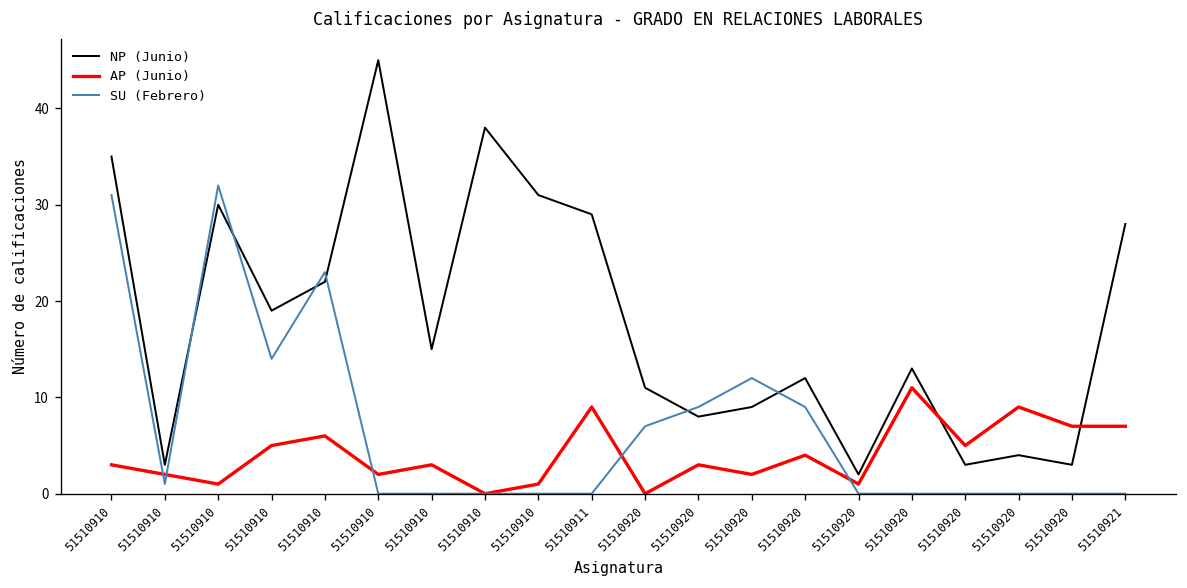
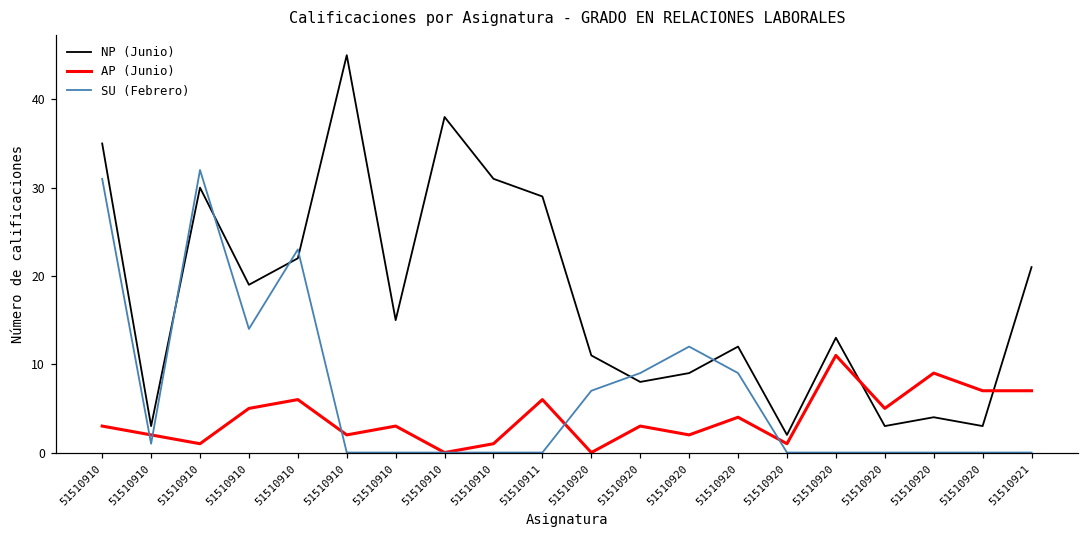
AP (Junio), 51510911: 9 -> 6
NP (Junio), 51510921: 28 -> 21
